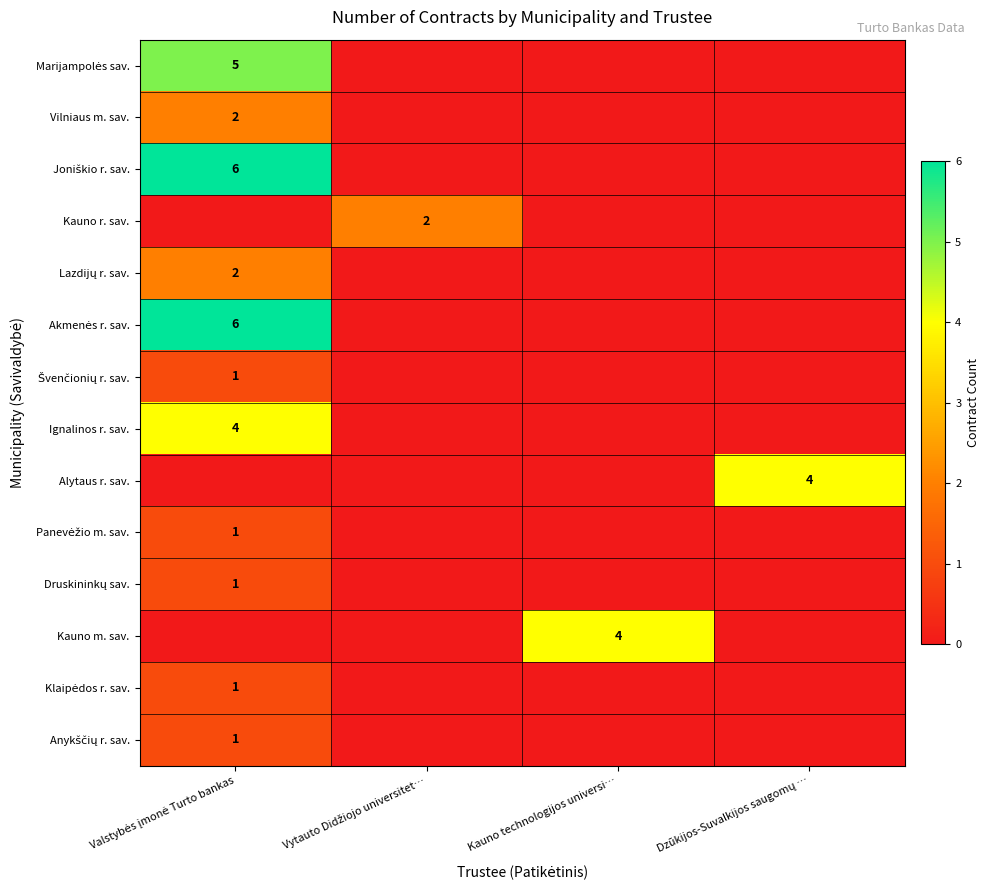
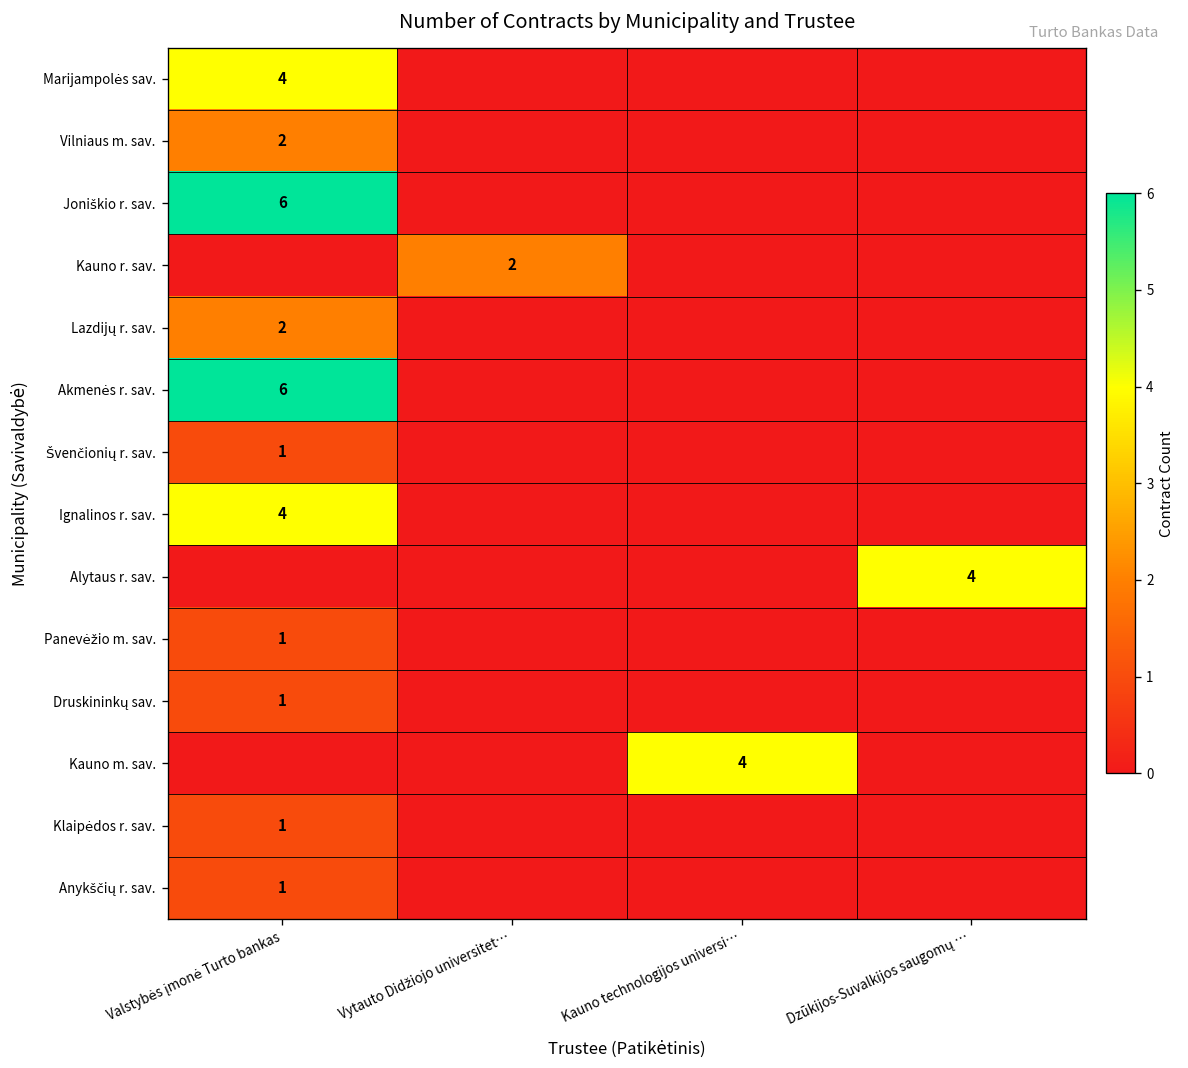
Marijampolės sav., Valstybės įmonė Turto bankas: 5 -> 4
